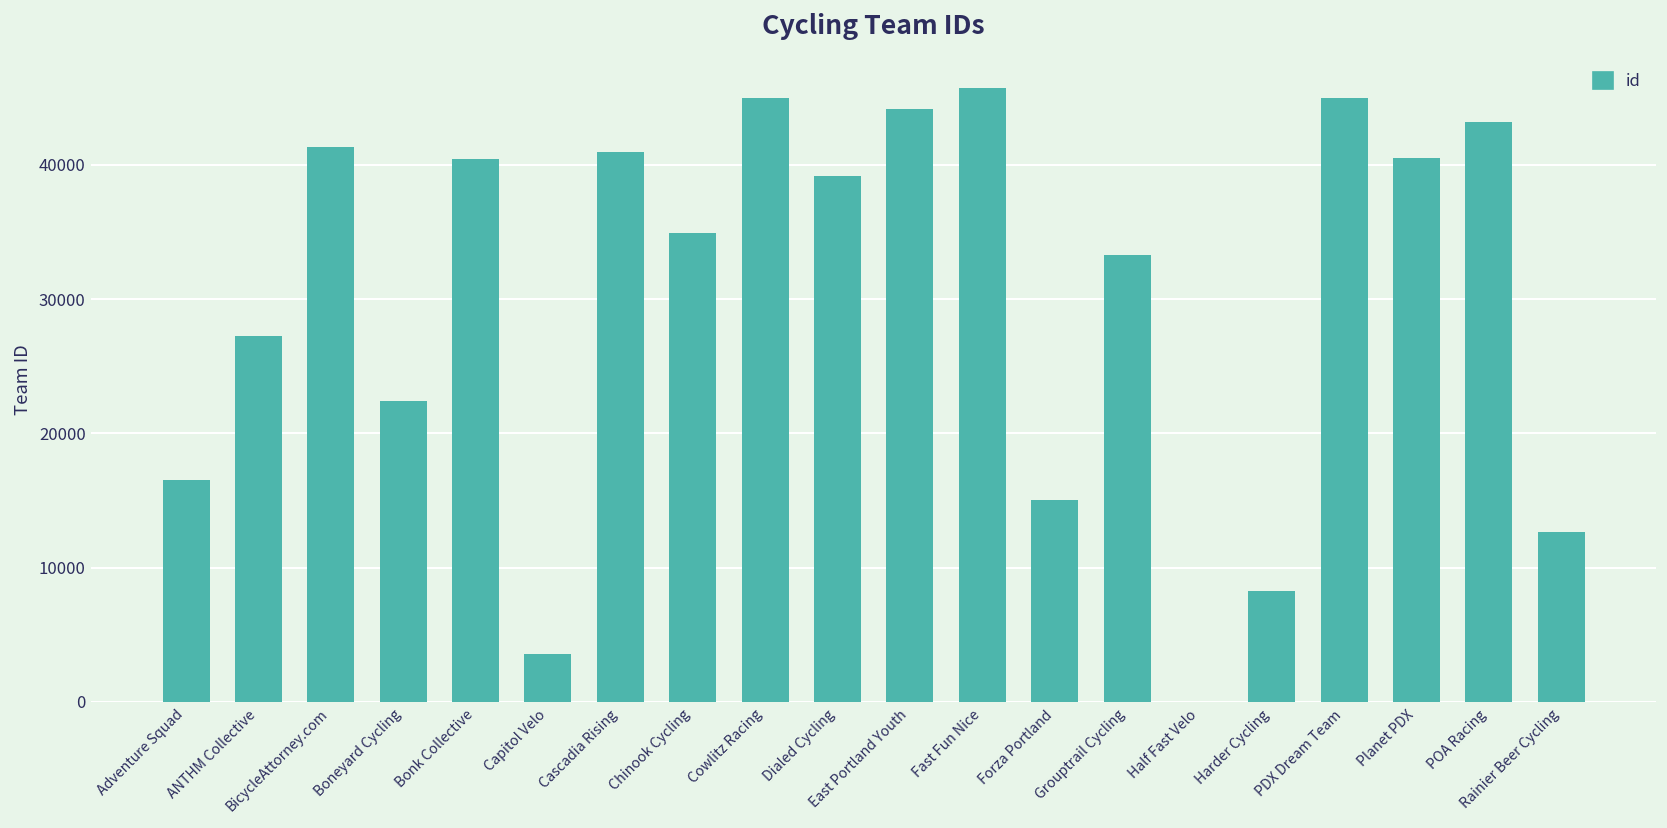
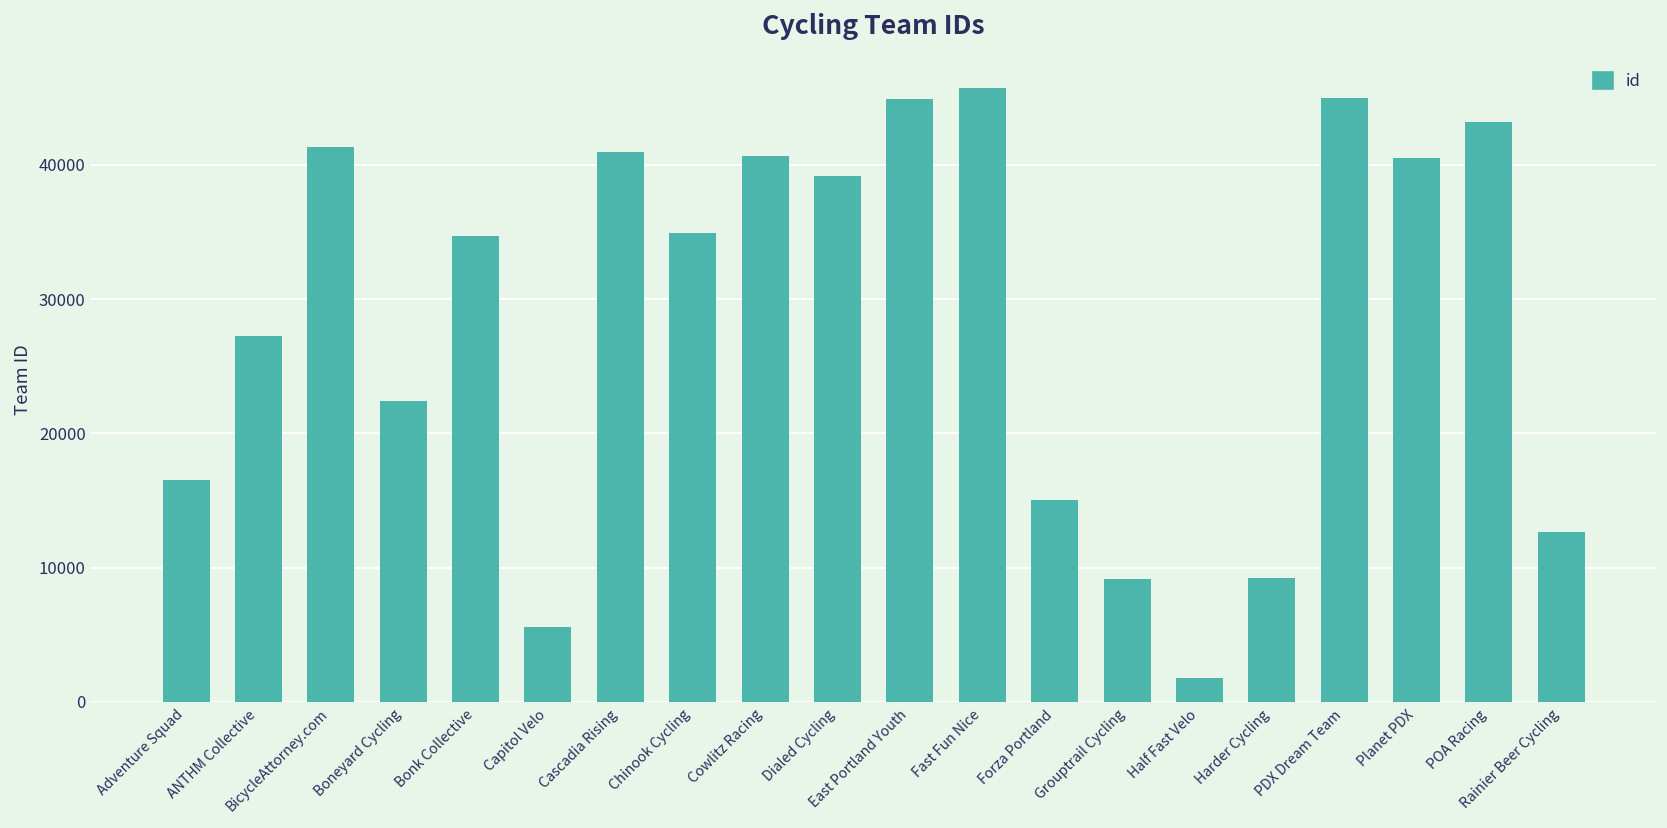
Bonk Collective: 40400 -> 34700
Capitol Velo: 3600 -> 5600
Cowlitz Racing: 45000 -> 40700
East Portland Youth: 44100 -> 44900
Grouptrail Cycling: 33300 -> 9200
Half Fast Velo: 0 -> 1800
Harder Cycling: 8300 -> 9200
